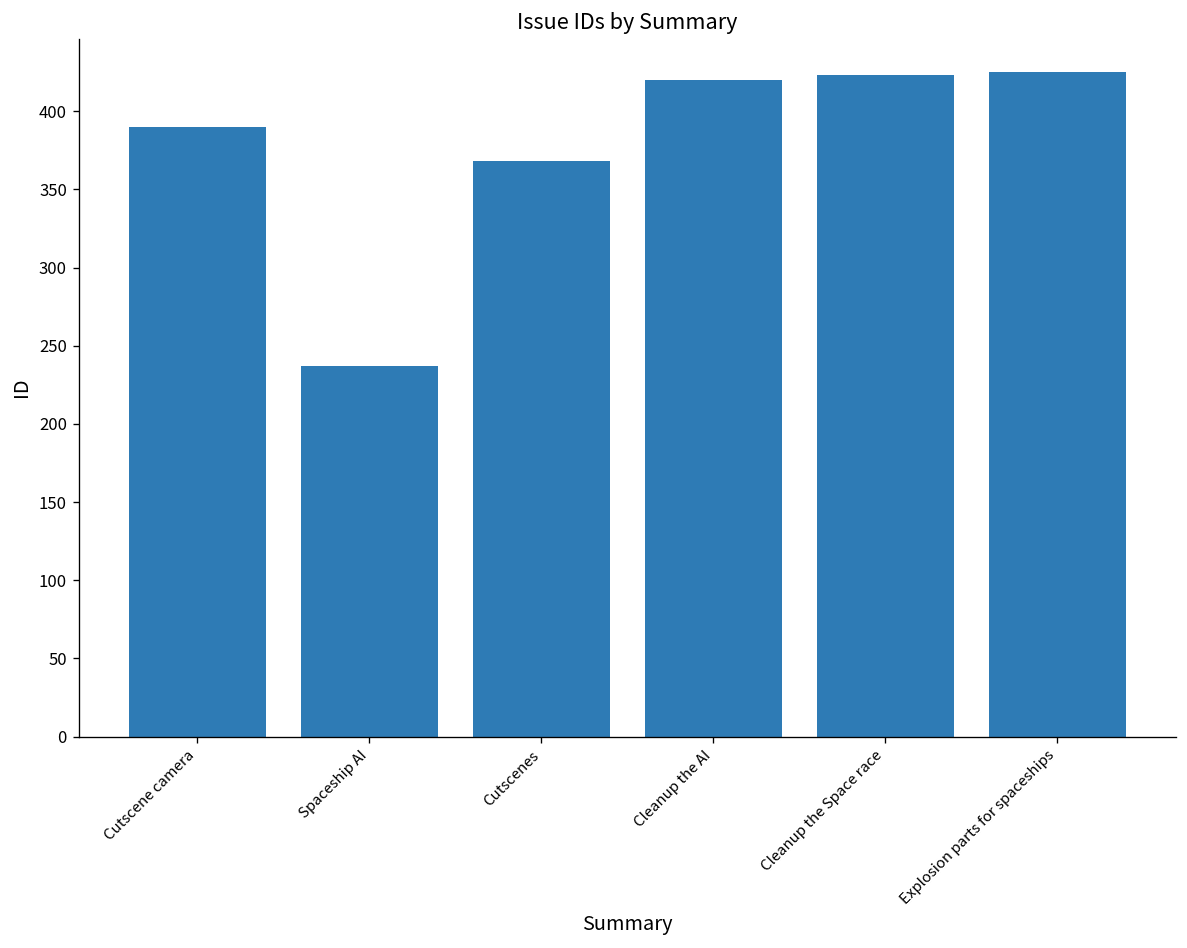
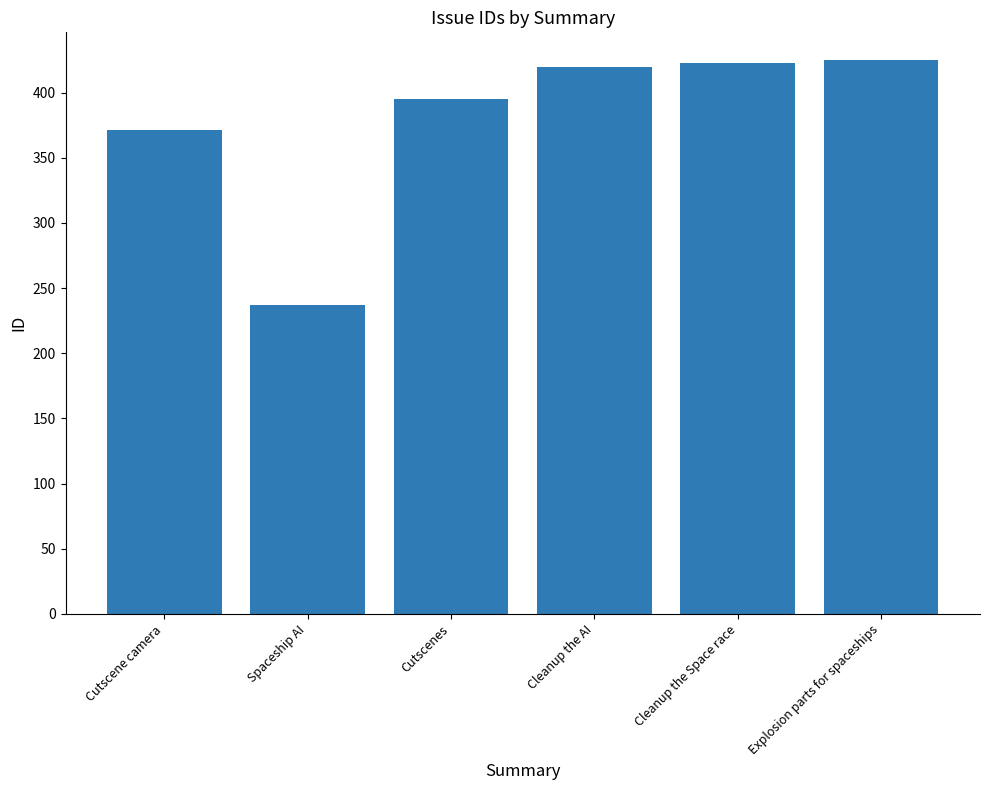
Cutscene camera: 390 -> 371
Cutscenes: 368 -> 395
